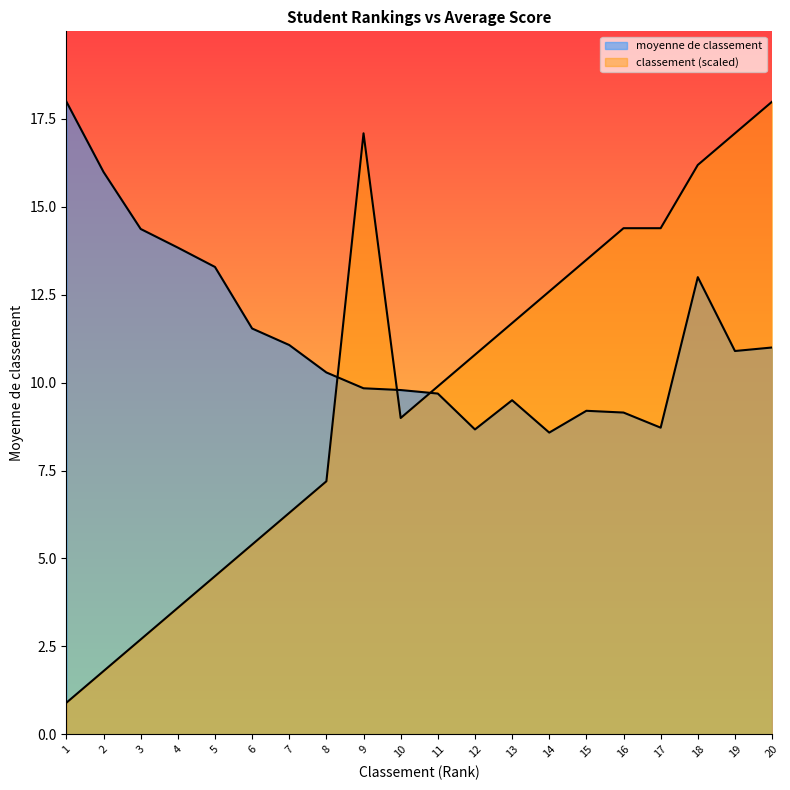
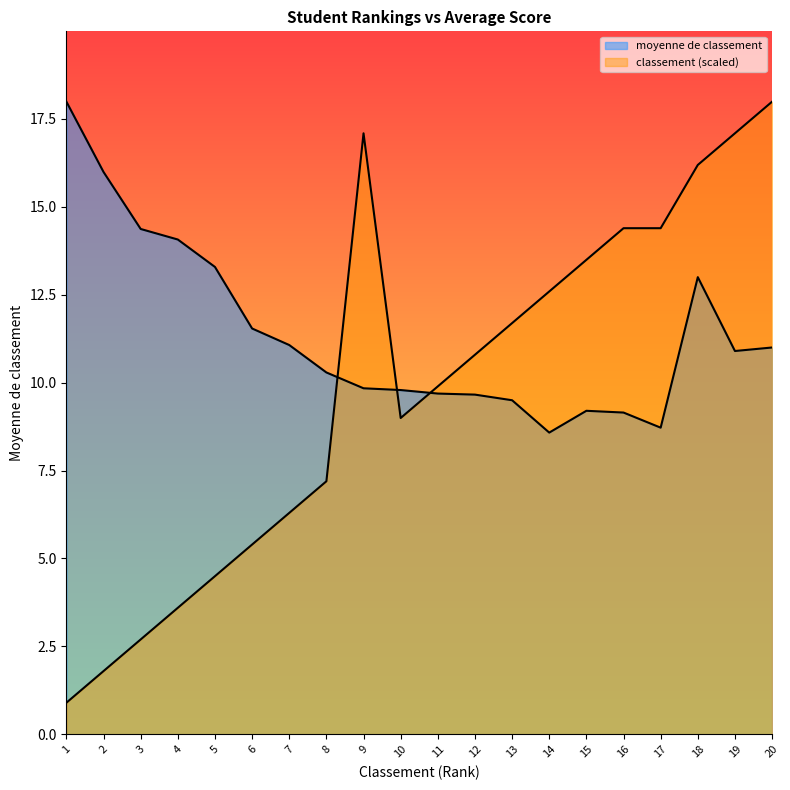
moyenne de classement, 4: 13.8 -> 14.1
moyenne de classement, 12: 8.7 -> 9.7
